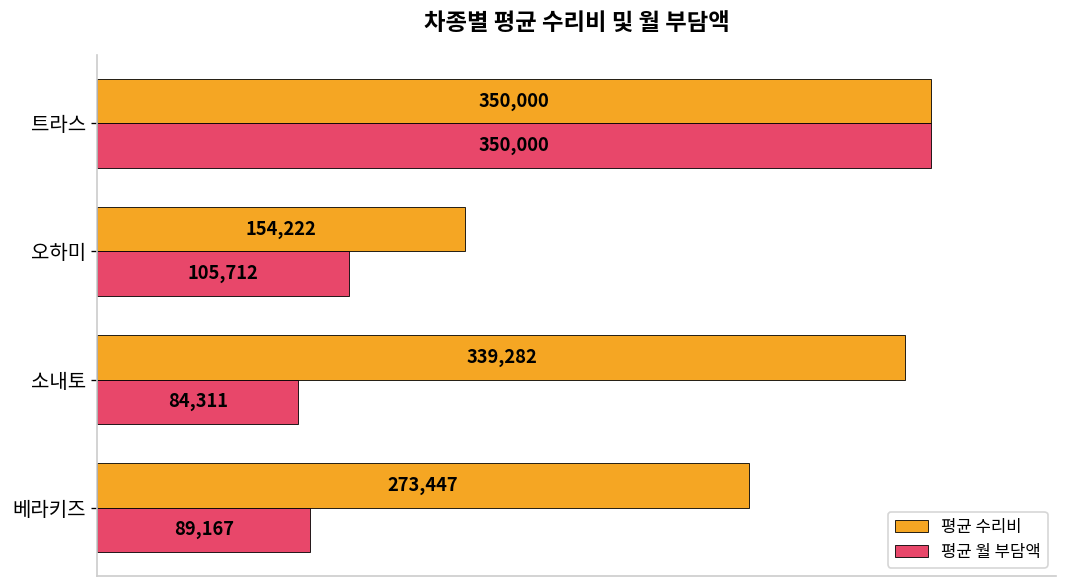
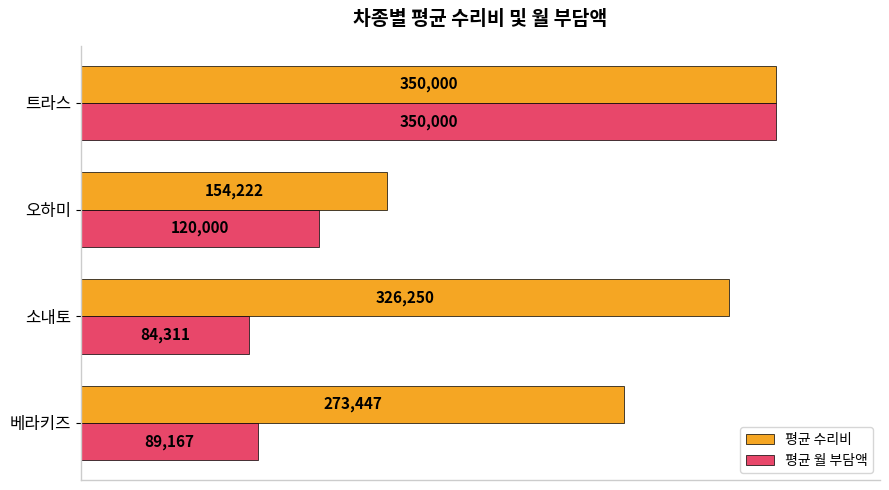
평균 월 부담액, 오하미: 105,712 -> 120,000
평균 수리비, 소내토: 339,282 -> 326,250
